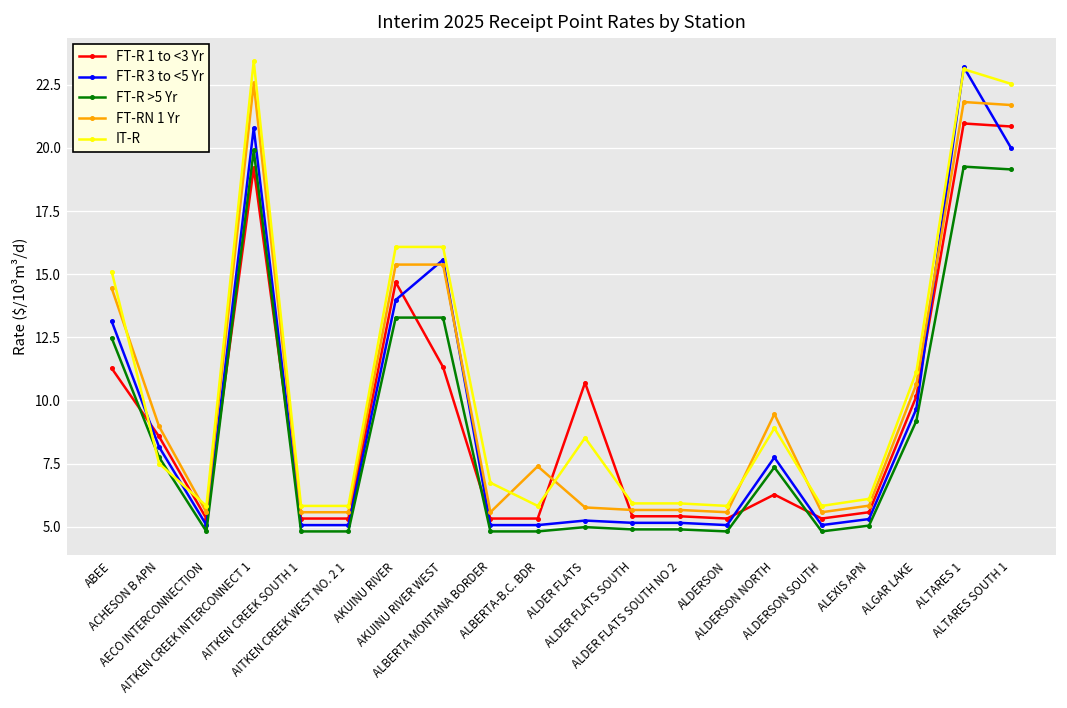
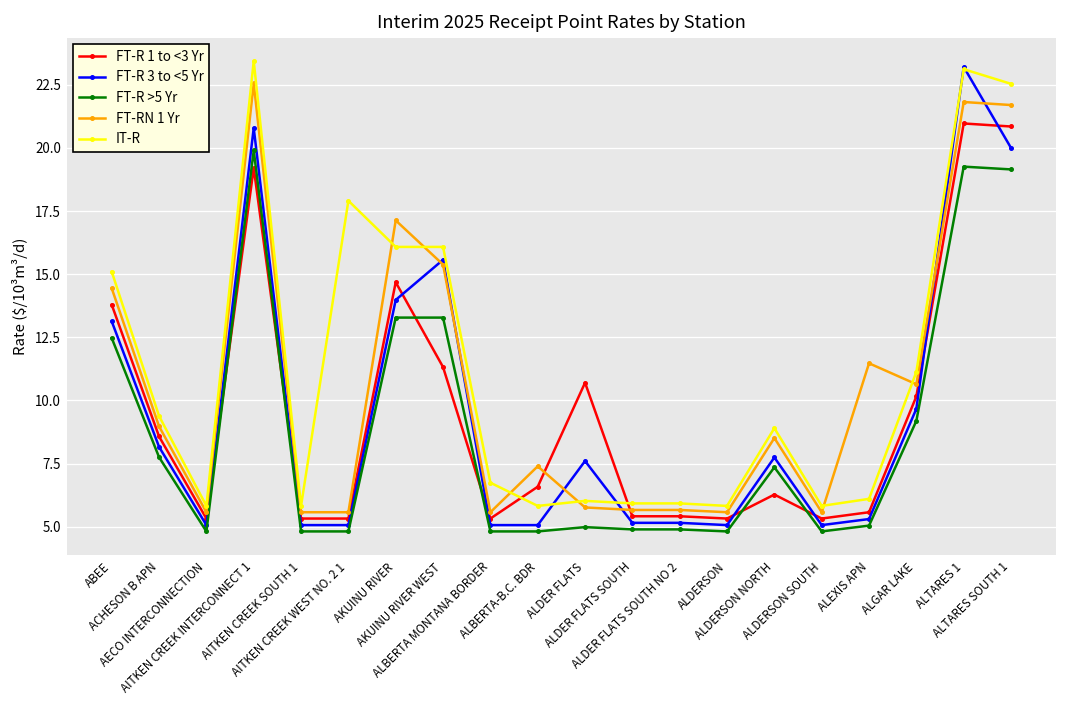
FT-R 1 to <3 Yr, ABEE: 11.3 -> 13.8
IT-R, ACHESON B APN: 7.5 -> 9.4
IT-R, AITKEN CREEK WEST NO. 2 1: 5.8 -> 17.9
FT-RN 1 Yr, AKUINU RIVER: 15.4 -> 17.1
FT-R 1 to <3 Yr, ALBERTA-B.C. BDR: 5.3 -> 6.6
FT-R 3 to <5 Yr, ALDER FLATS: 5.2 -> 7.6
IT-R, ALDER FLATS: 8.5 -> 6.0
FT-RN 1 Yr, ALDERSON NORTH: 9.5 -> 8.5
FT-RN 1 Yr, ALEXIS APN: 5.8 -> 11.5
